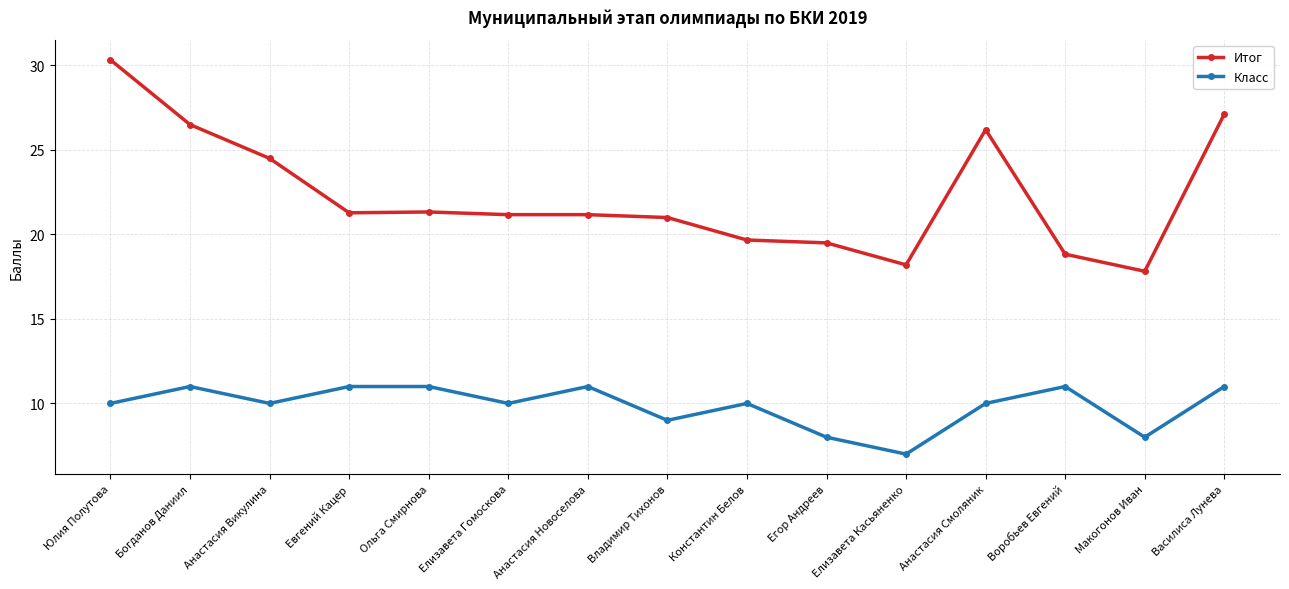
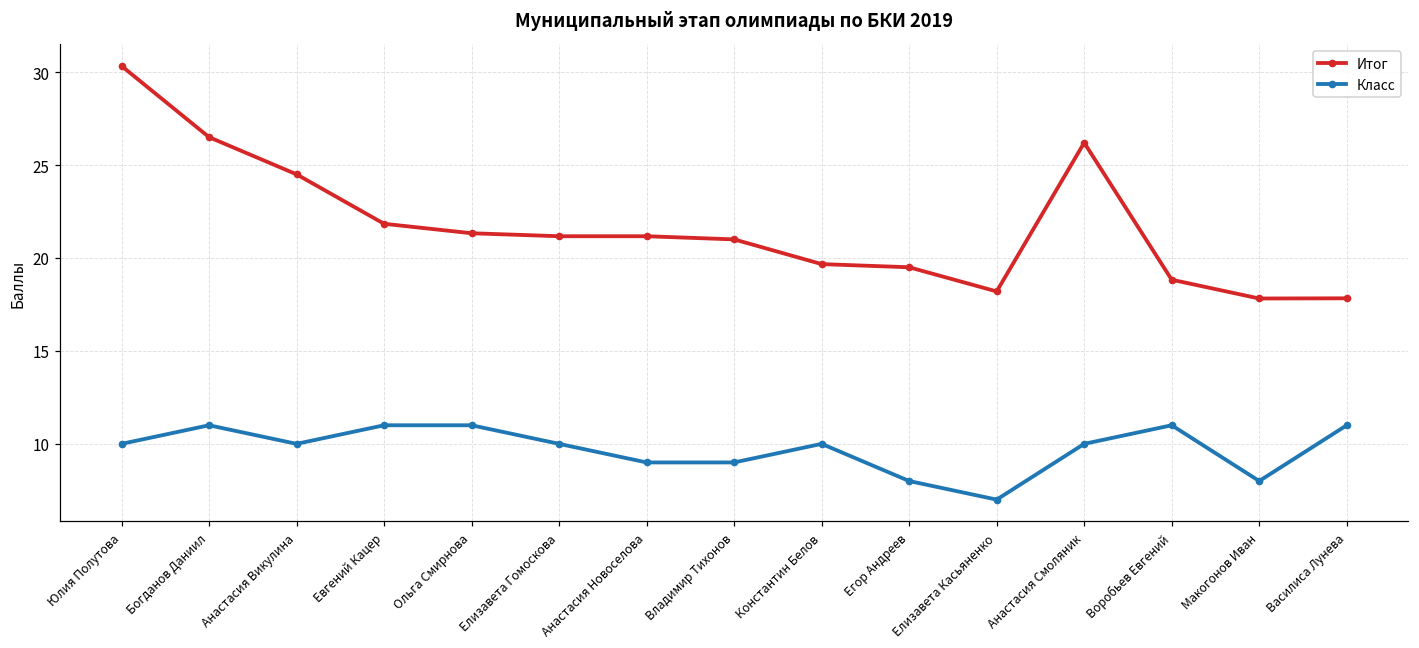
Итог, Евгений Кацер: 21.3 -> 21.8
Класс, Анастасия Новоселова: 11 -> 9
Итог, Василиса Лунева: 27.1 -> 17.8
